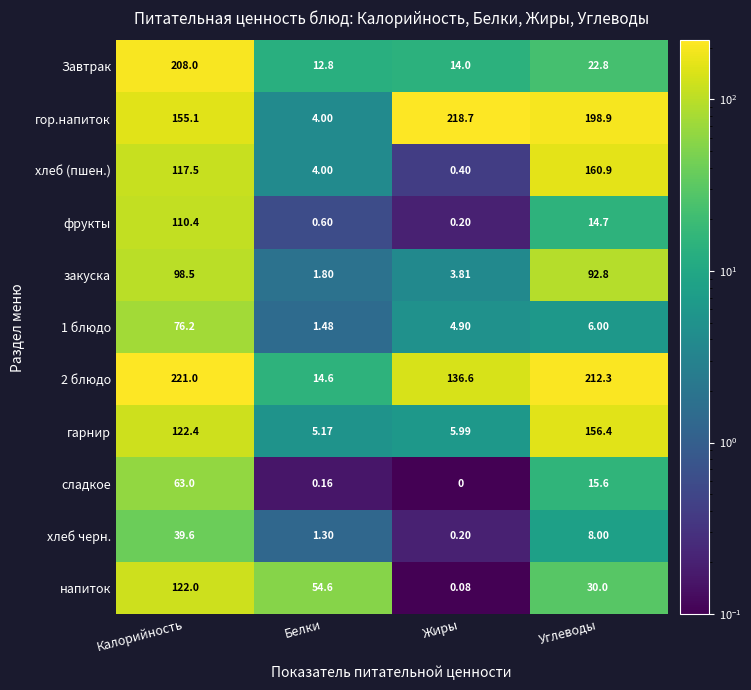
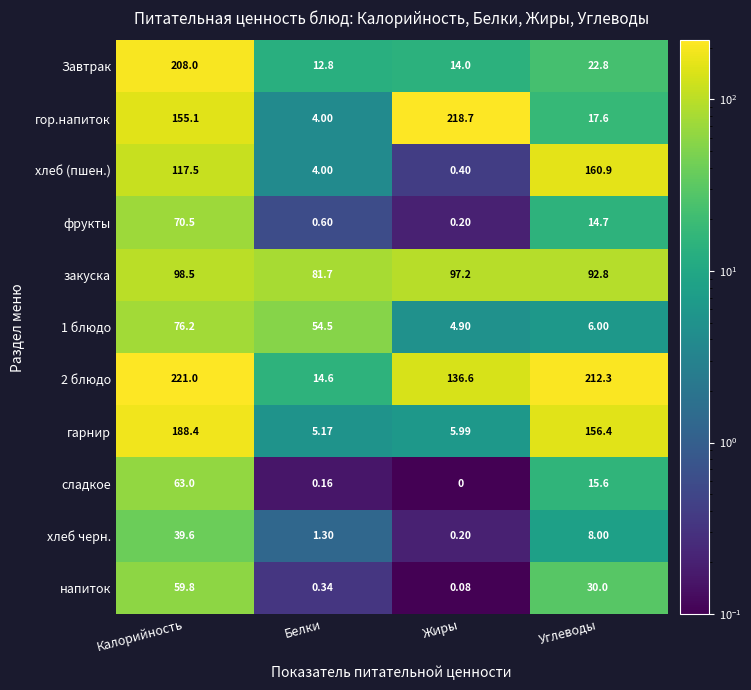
гор.напиток, Углеводы: 198.9 -> 17.6
фрукты, Калорийность: 110.4 -> 70.5
закуска, Белки: 1.80 -> 81.7
закуска, Жиры: 3.81 -> 97.2
1 блюдо, Белки: 1.48 -> 54.5
гарнир, Калорийность: 122.4 -> 188.4
напиток, Калорийность: 122.0 -> 59.8
напиток, Белки: 54.6 -> 0.34
